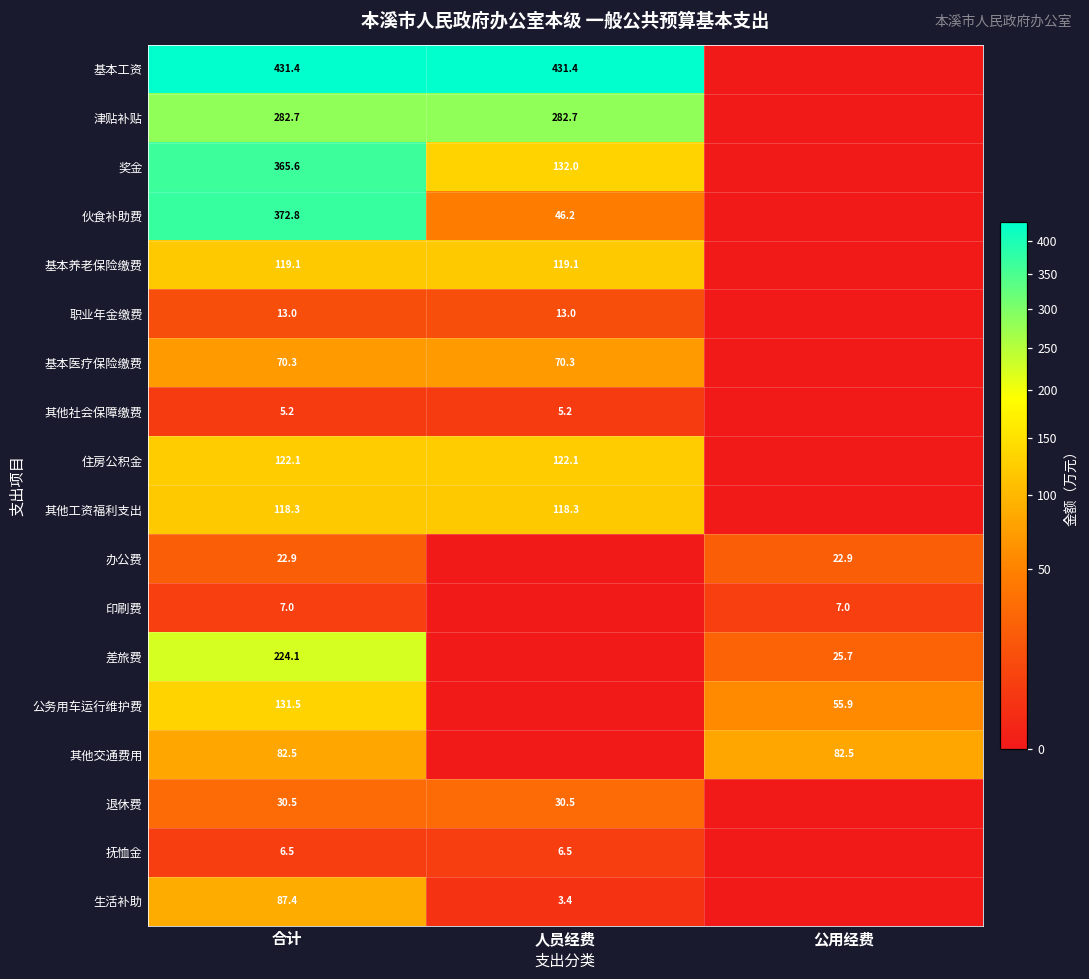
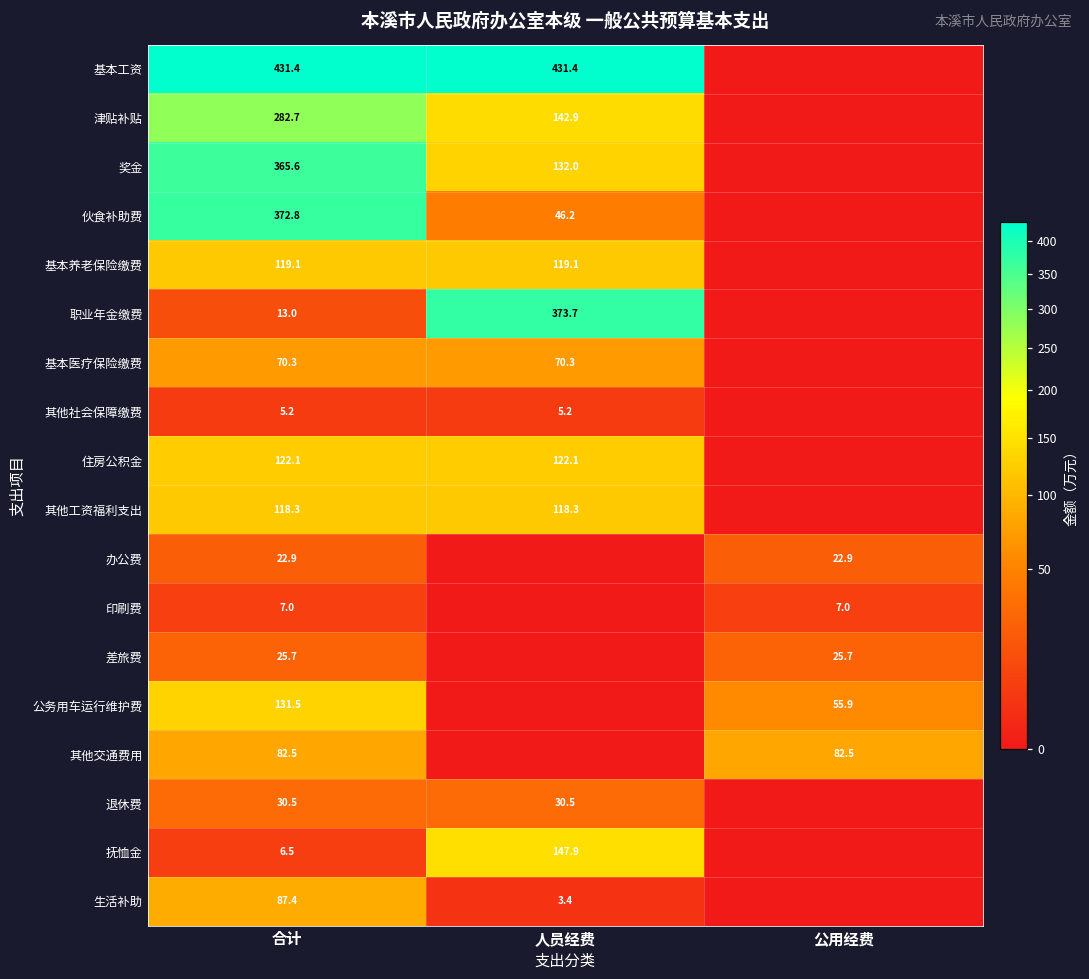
津贴补贴, 人员经费: 282.7 -> 142.9
职业年金缴费, 人员经费: 13.0 -> 373.7
差旅费, 合计: 224.1 -> 25.7
抚恤金, 人员经费: 6.5 -> 147.9
